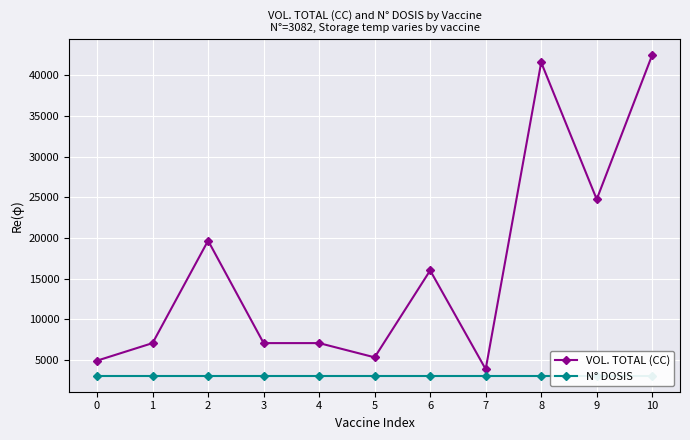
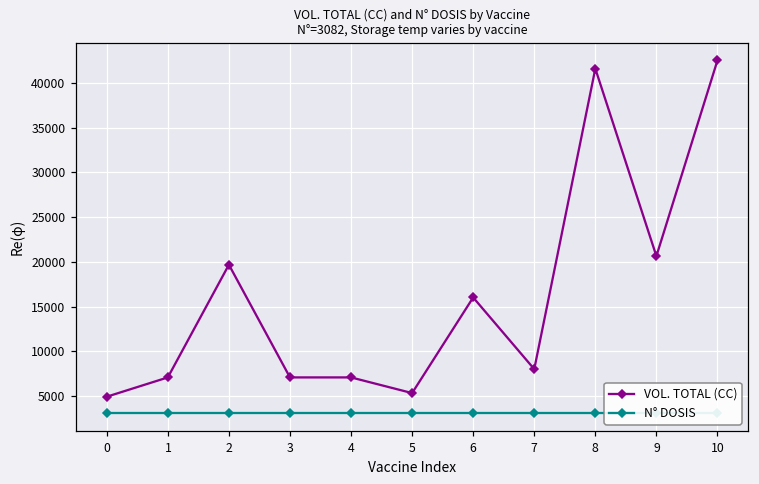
VOL. TOTAL (CC), 7: 4000 -> 8000
VOL. TOTAL (CC), 9: 25000 -> 21000
